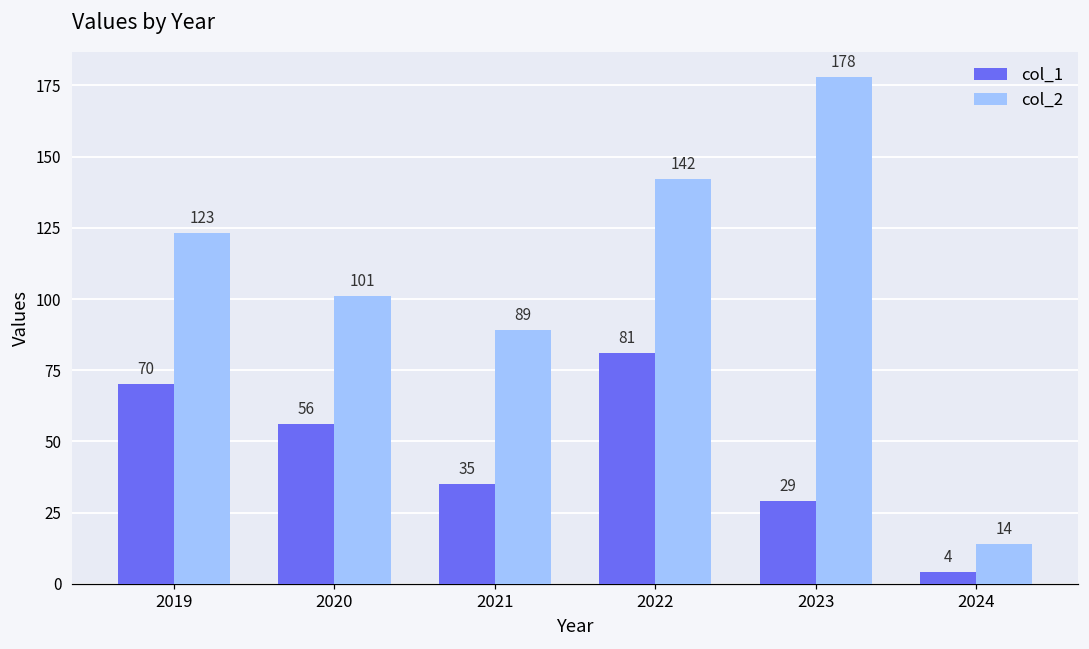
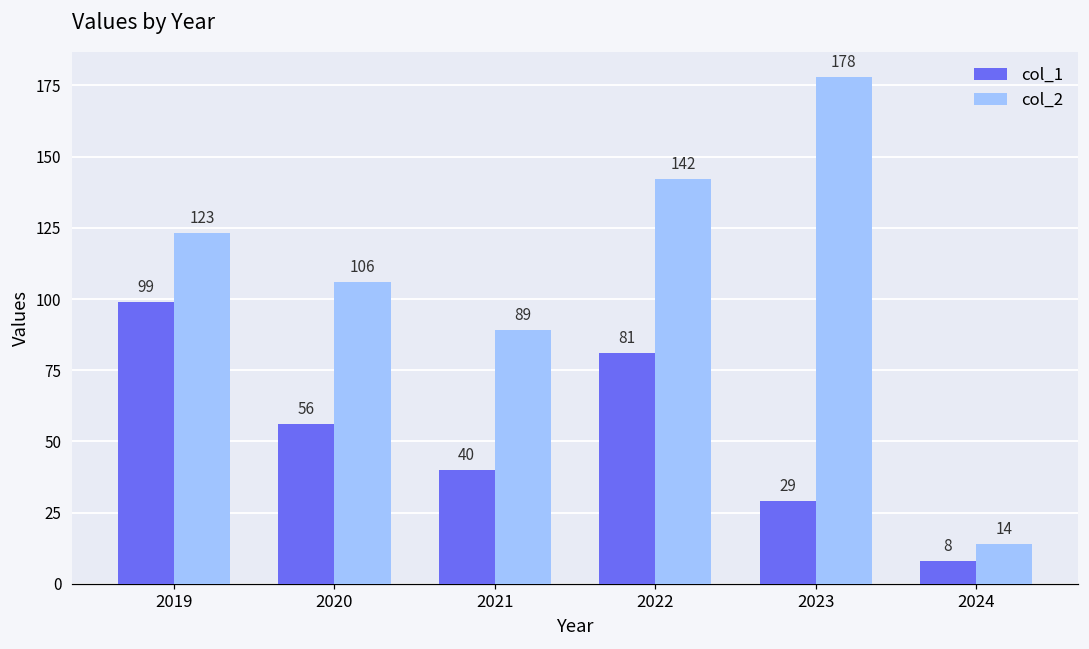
col_1, 2019: 70 -> 99
col_2, 2020: 101 -> 106
col_1, 2021: 35 -> 40
col_1, 2024: 4 -> 8
